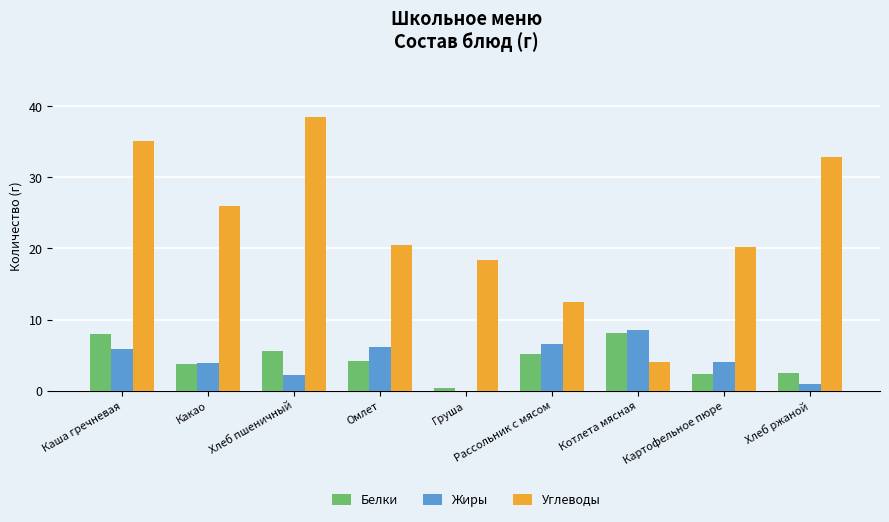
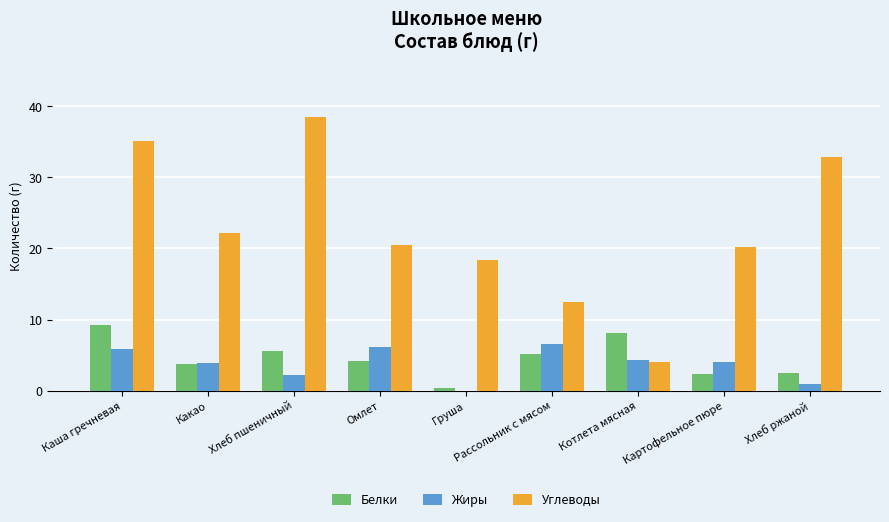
Белки, Каша гречневая: 8 -> 9
Углеводы, Какао: 26 -> 22
Жиры, Котлета мясная: 9 -> 4
